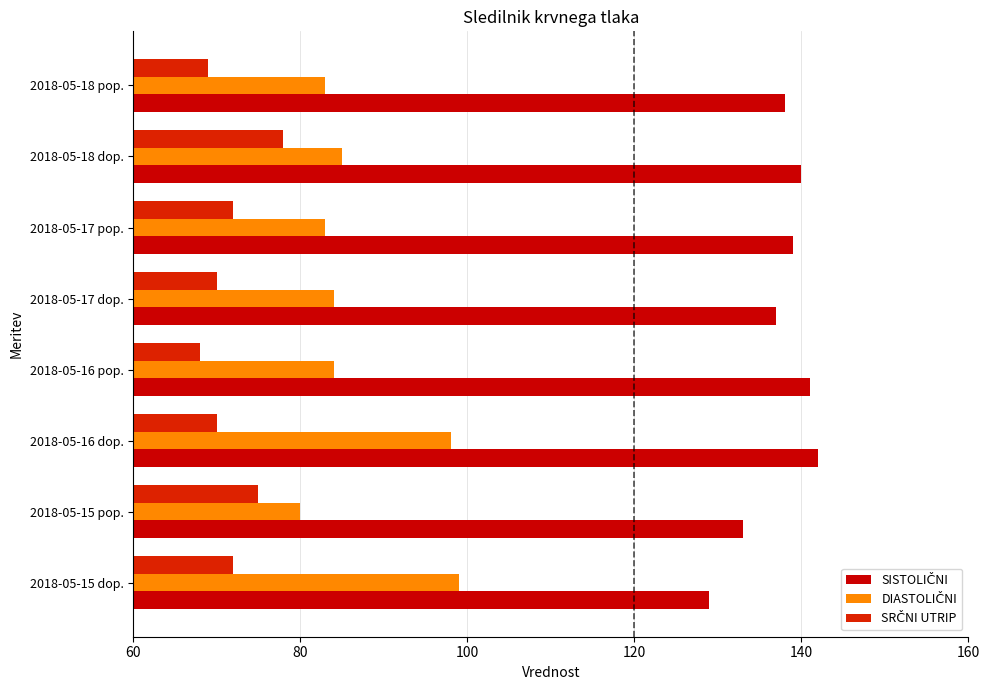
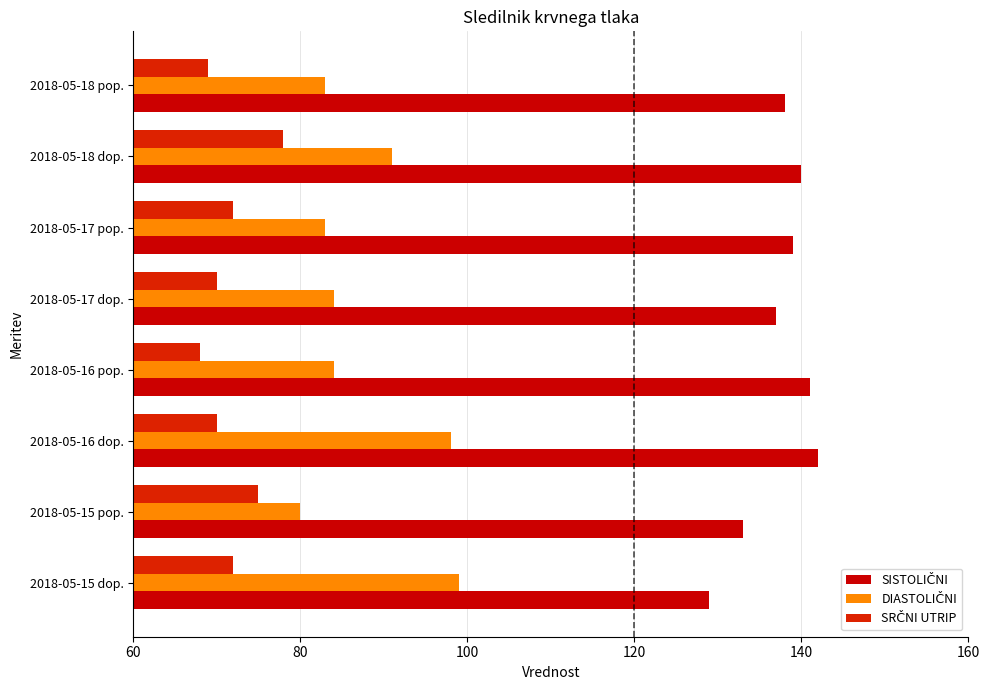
DIASTOLIČNI, 2018-05-18 dop.: 85 -> 91
